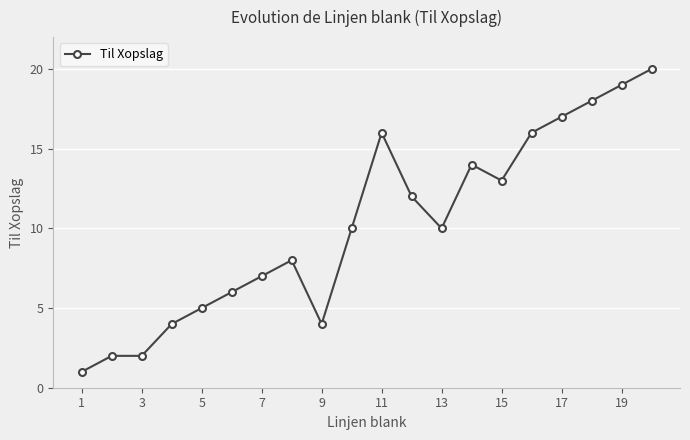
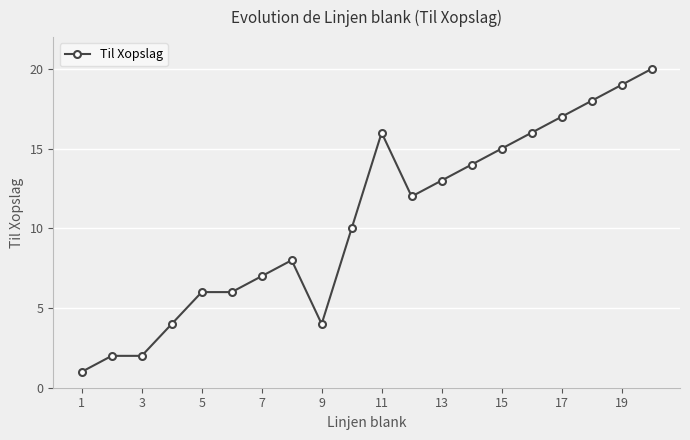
5: 5 -> 6
13: 10 -> 13
15: 13 -> 15
